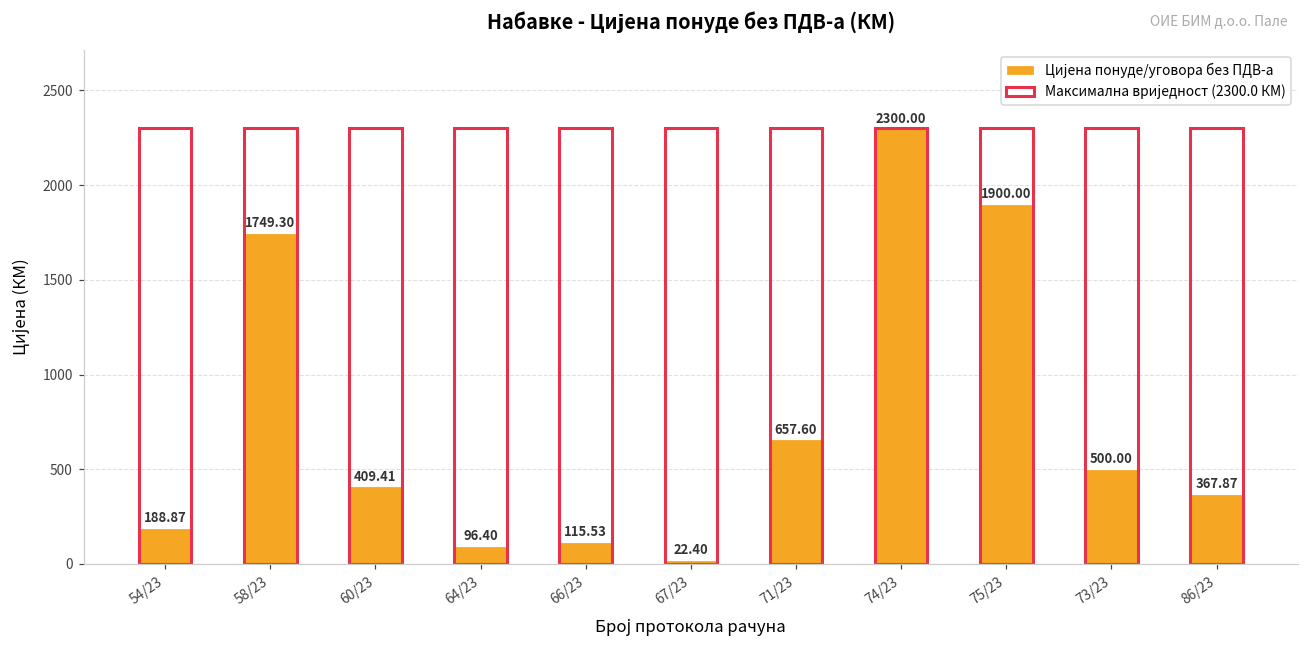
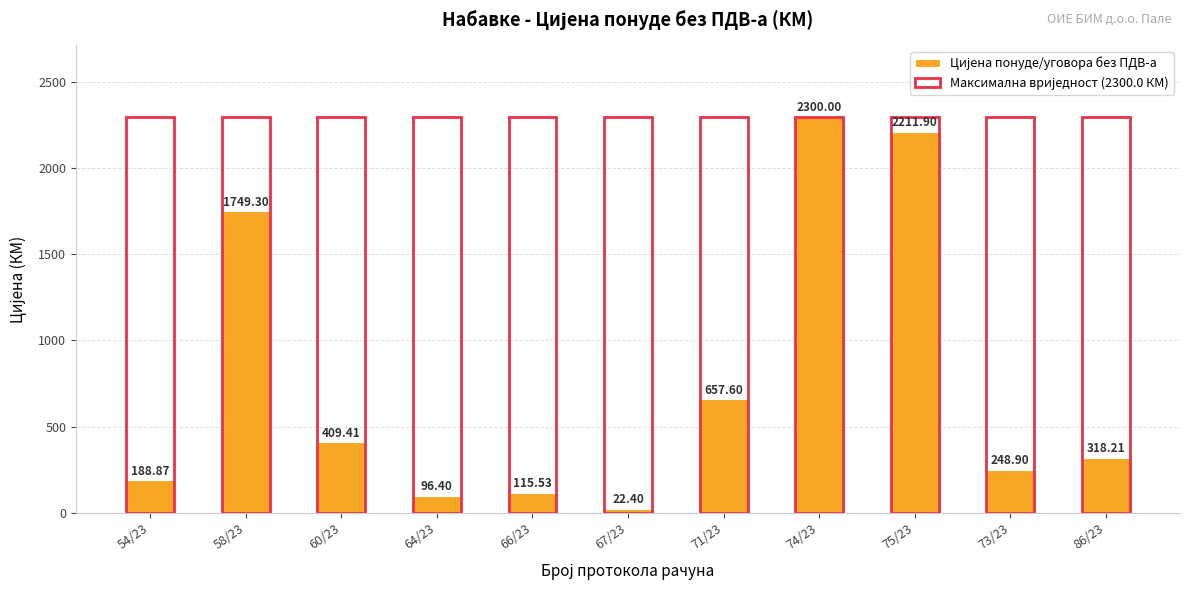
Цијена понуде/уговора без ПДВ-а, 75/23: 1900.00 -> 2211.90
Цијена понуде/уговора без ПДВ-а, 73/23: 500.00 -> 248.90
Цијена понуде/уговора без ПДВ-а, 86/23: 367.87 -> 318.21
